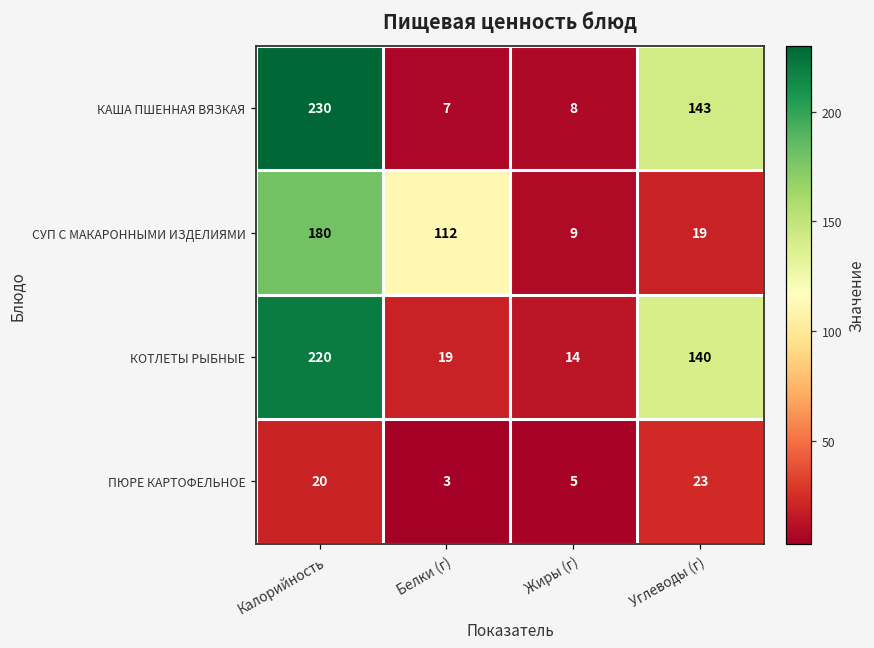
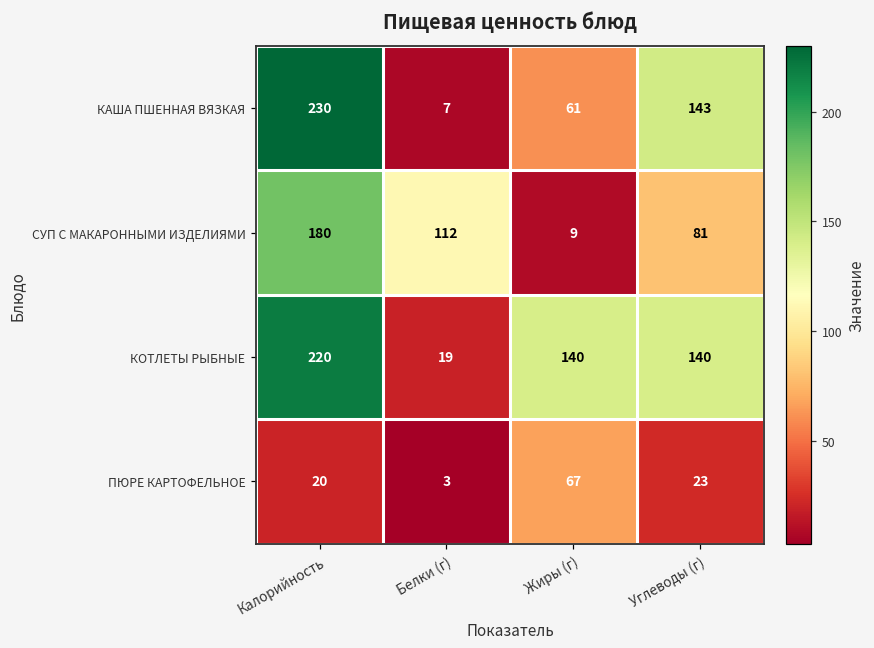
КАША ПШЕННАЯ ВЯЗКАЯ, Жиры (г): 8 -> 61
СУП С МАКАРОННЫМИ ИЗДЕЛИЯМИ, Углеводы (г): 19 -> 81
КОТЛЕТЫ РЫБНЫЕ, Жиры (г): 14 -> 140
ПЮРЕ КАРТОФЕЛЬНОЕ, Жиры (г): 5 -> 67
